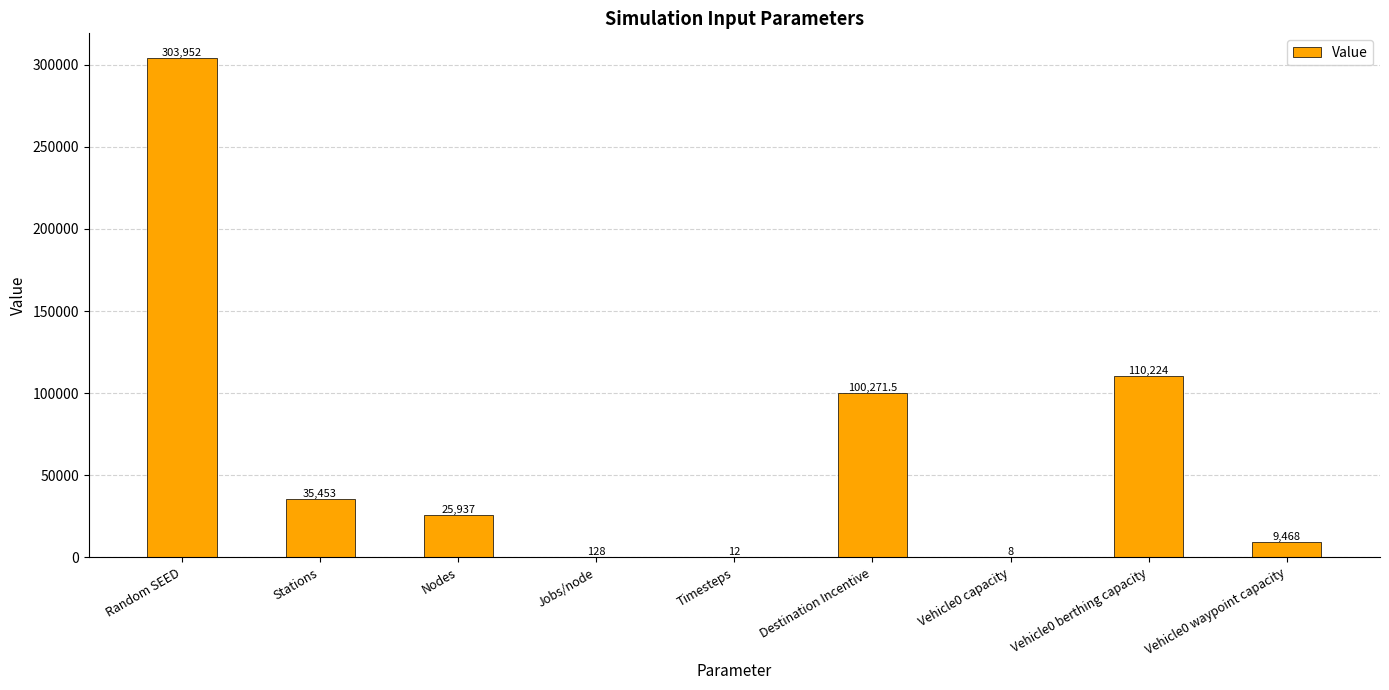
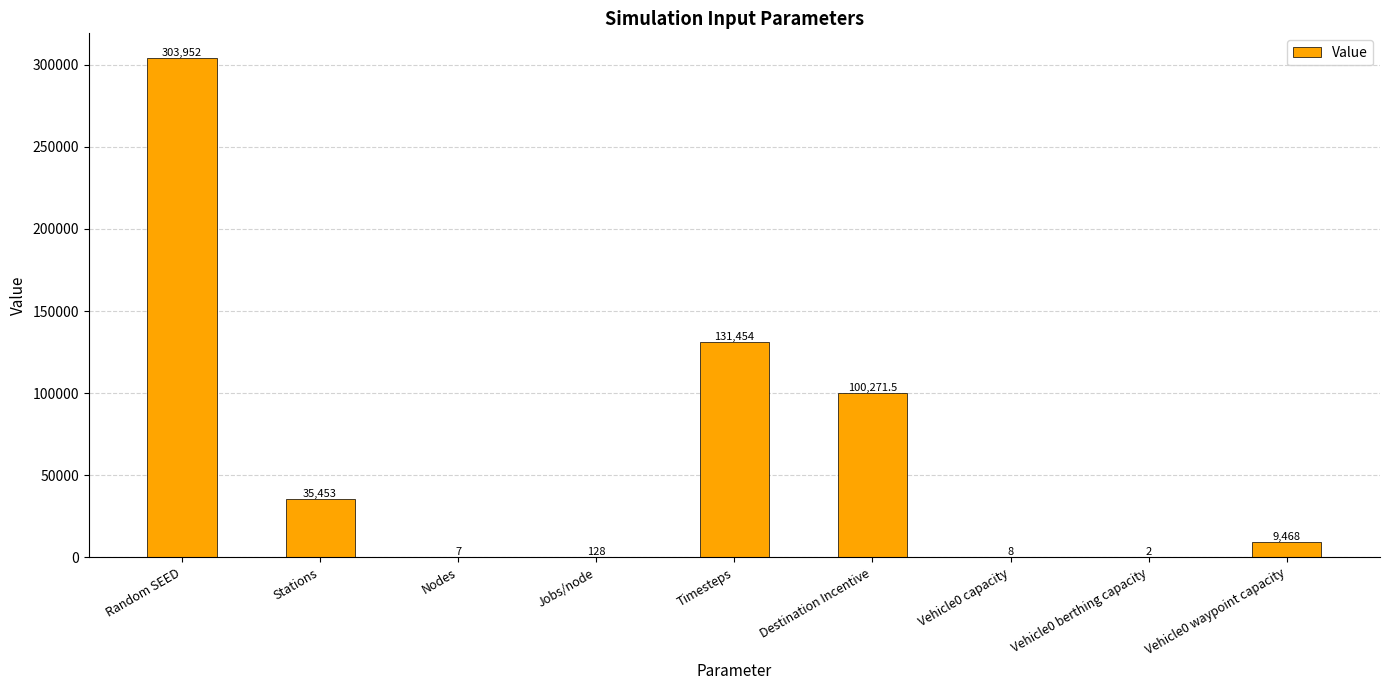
Nodes: 25,937 -> 7
Timesteps: 12 -> 131,454
Vehicle0 berthing capacity: 110,224 -> 2
